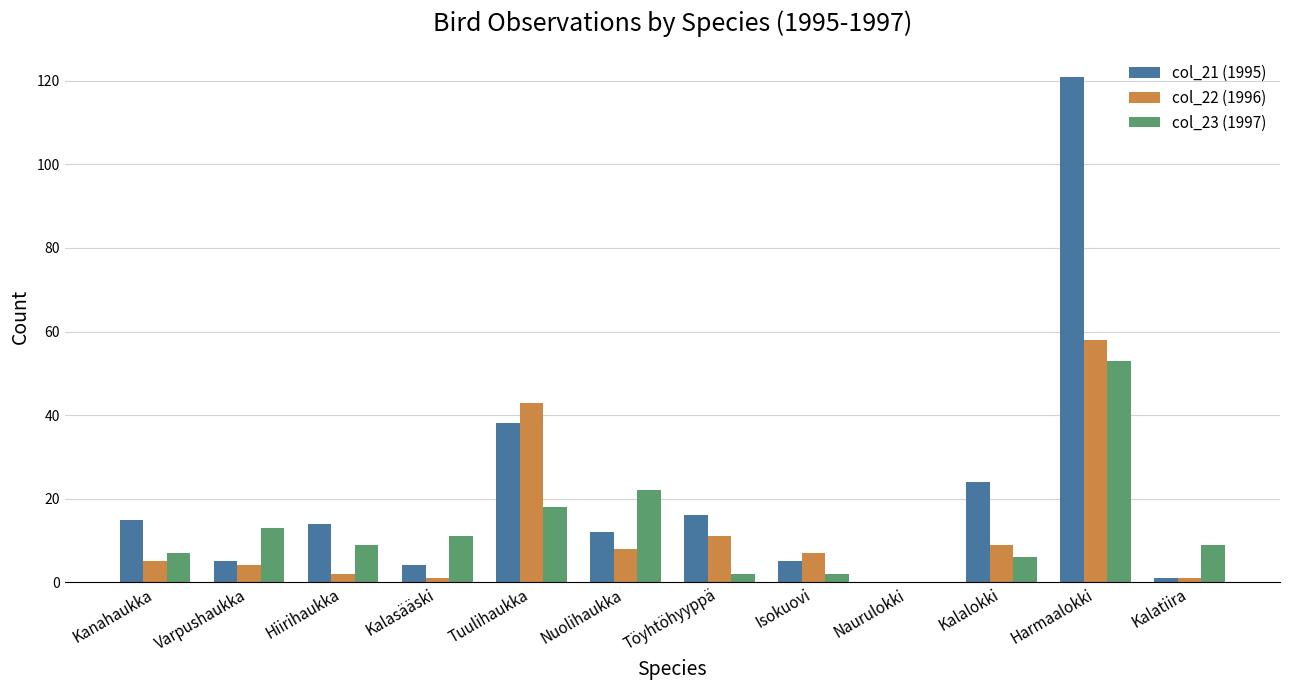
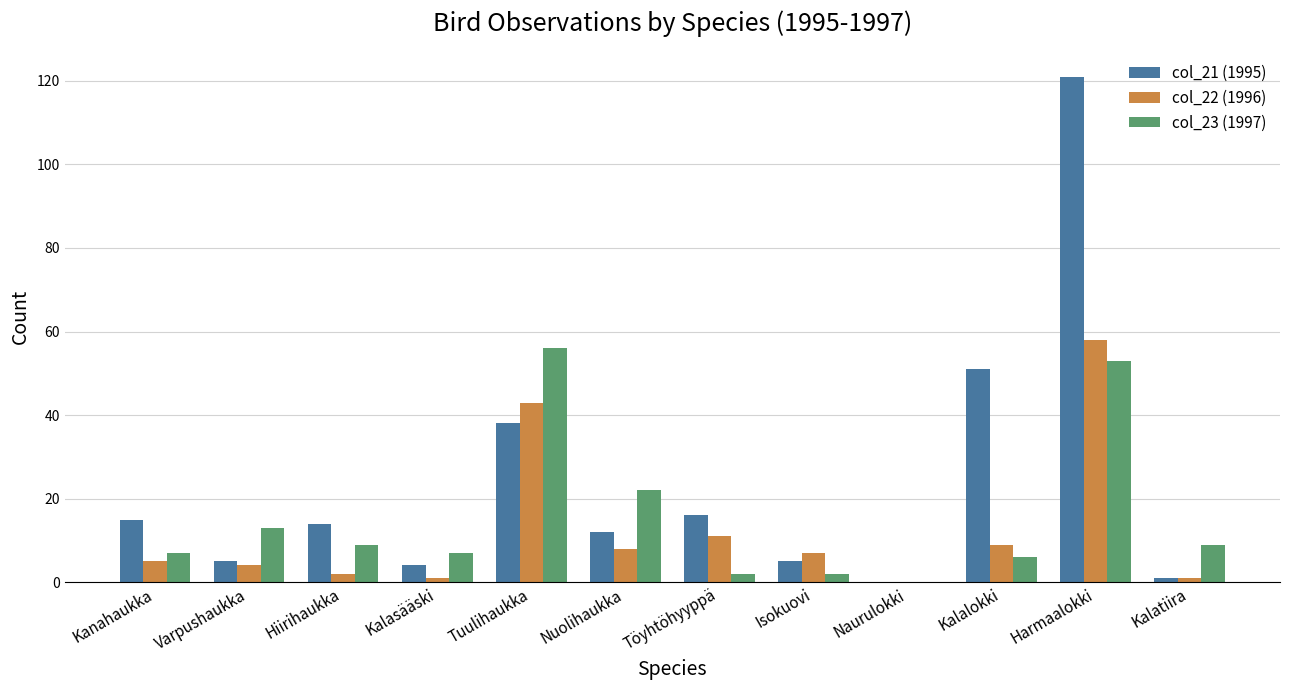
col_23 (1997), Kalasääski: 11 -> 7
col_23 (1997), Tuulihaukka: 18 -> 56
col_21 (1995), Kalalokki: 24 -> 51
